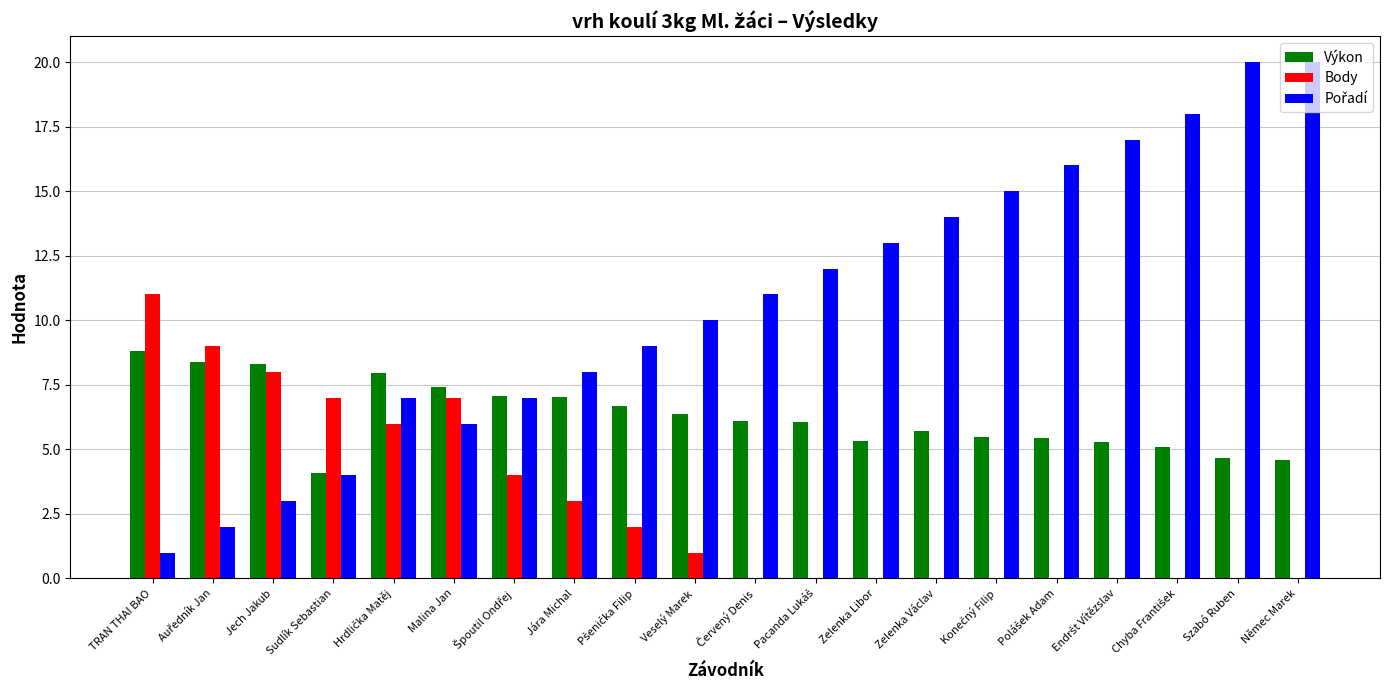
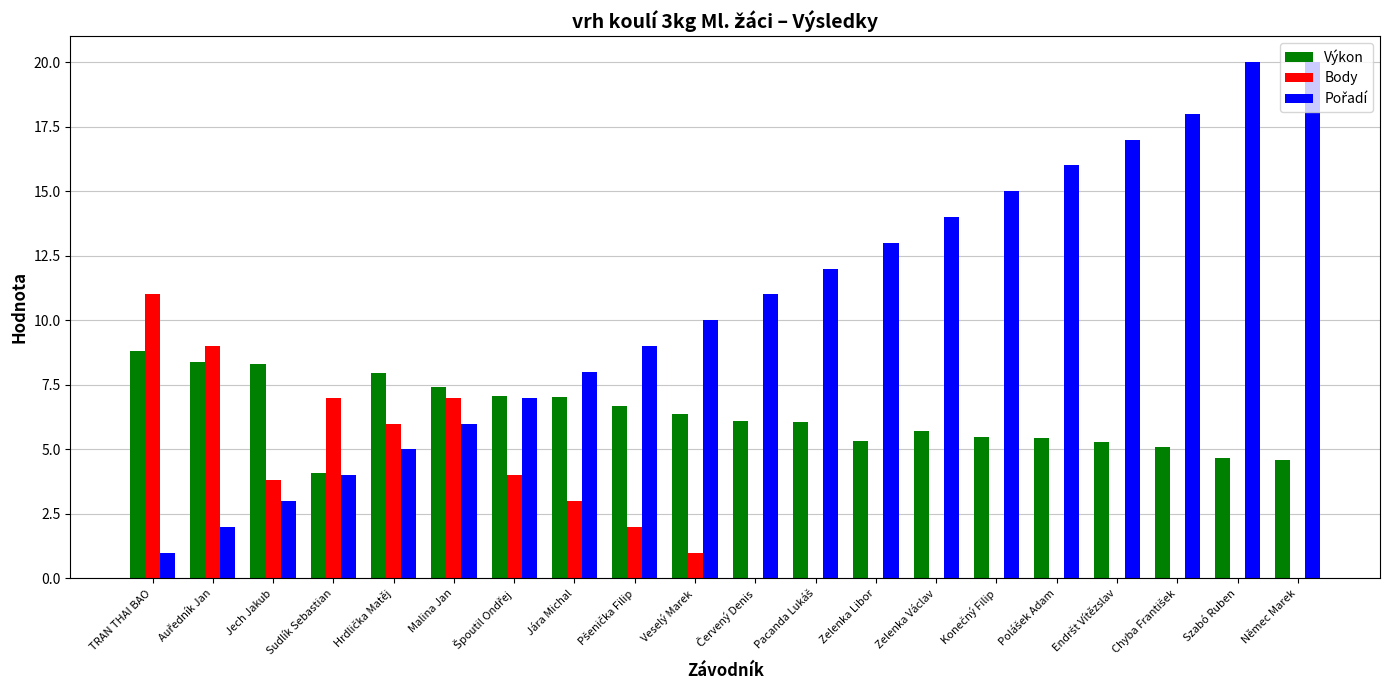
Body, Jech Jakub: 8.0 -> 3.8
Pořadí, Hrdlička Matěj: 7 -> 5
